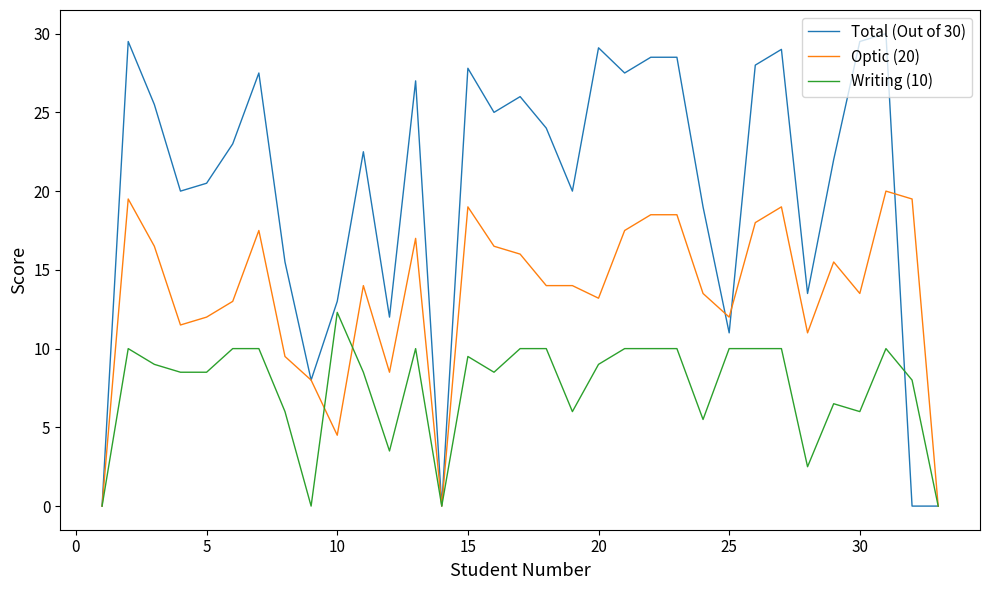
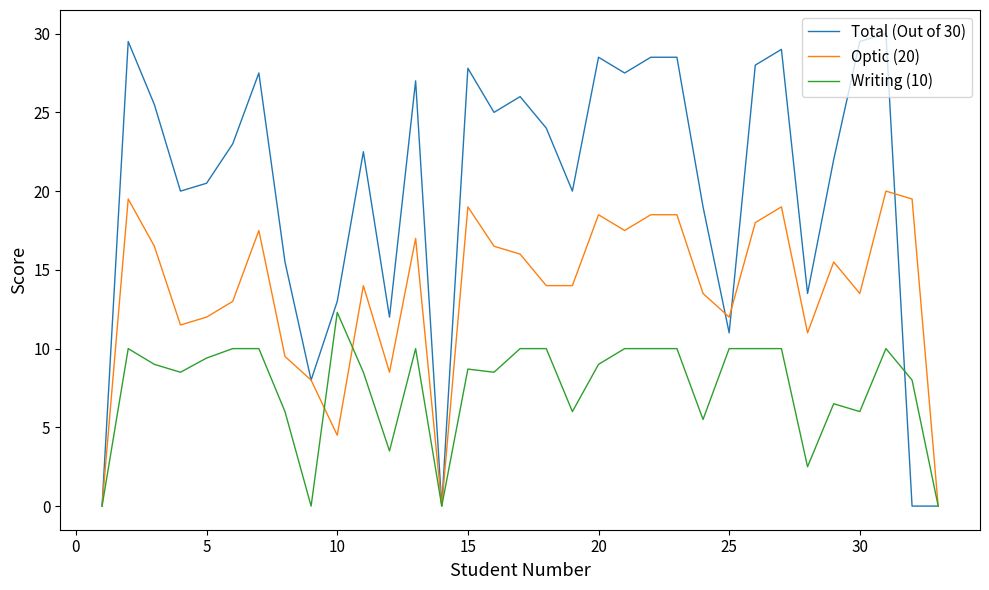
Writing (10), 5: 8.5 -> 9.4
Writing (10), 15: 9.5 -> 8.7
Total (Out of 30), 20: 29.1 -> 28.5
Optic (20), 20: 13.2 -> 18.5
